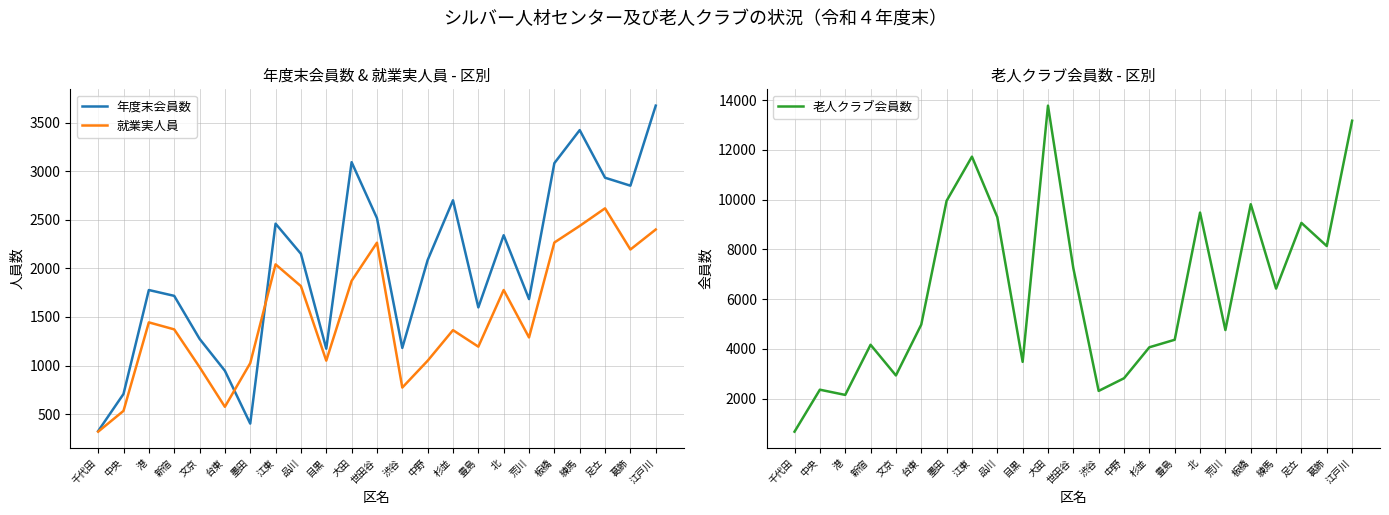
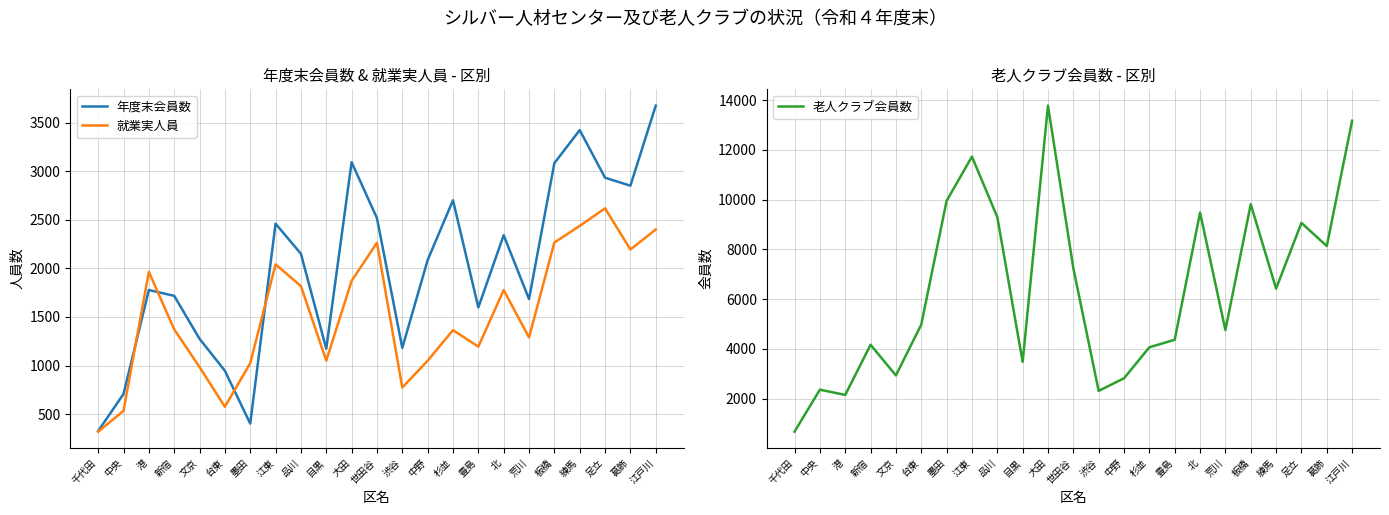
年度末会員数 & 就業実人員 - 区別, 就業実人員, 港: 1400 -> 2000
